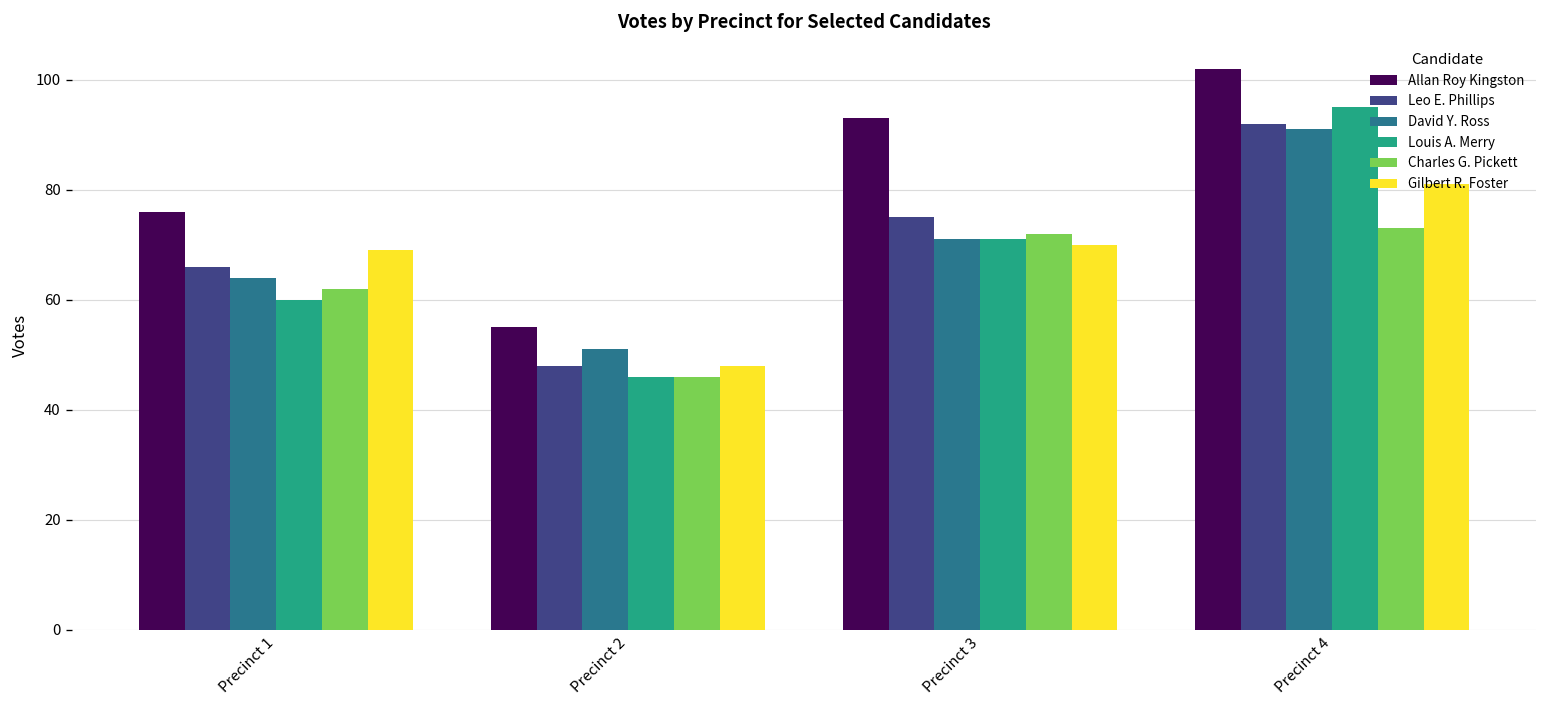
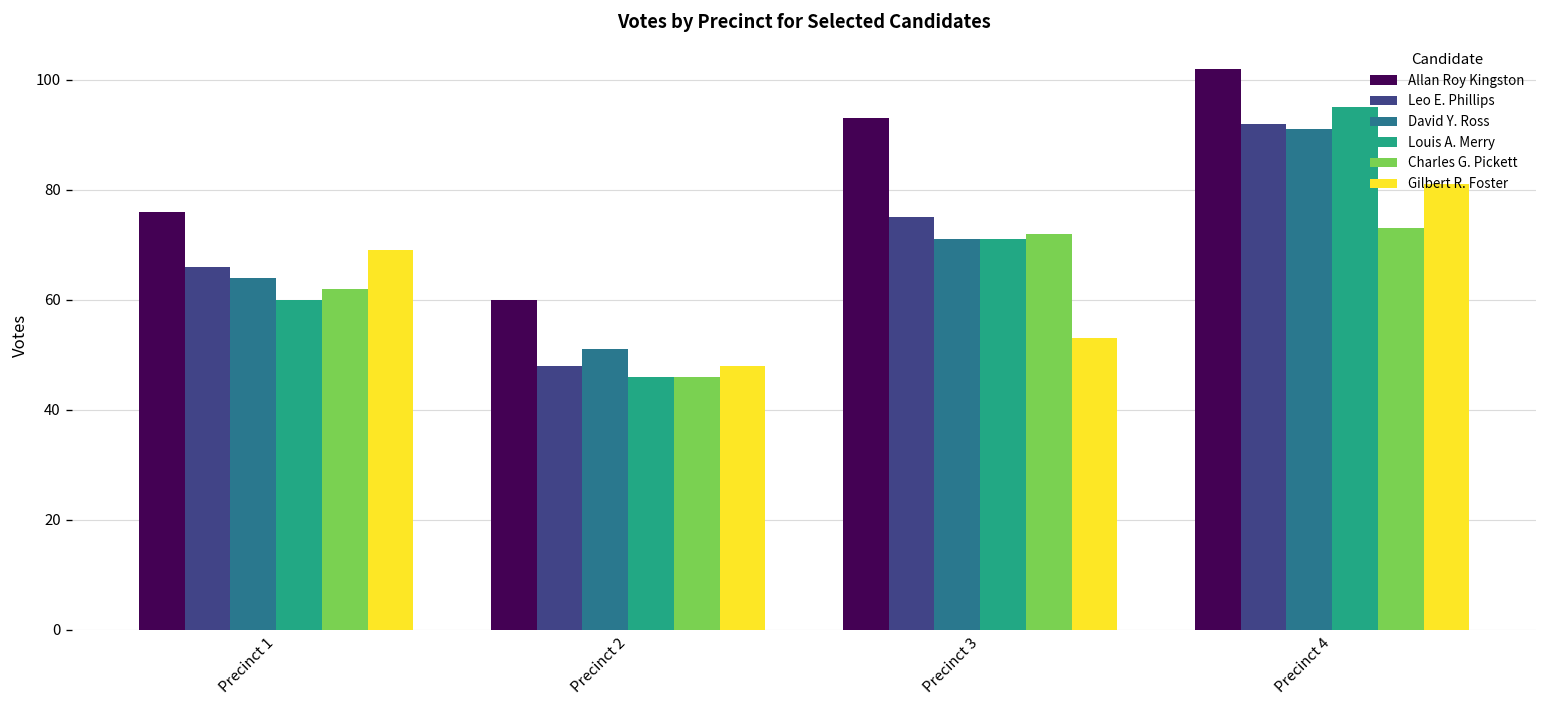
Allan Roy Kingston, Precinct 2: 55 -> 60
Gilbert R. Foster, Precinct 3: 70 -> 53
